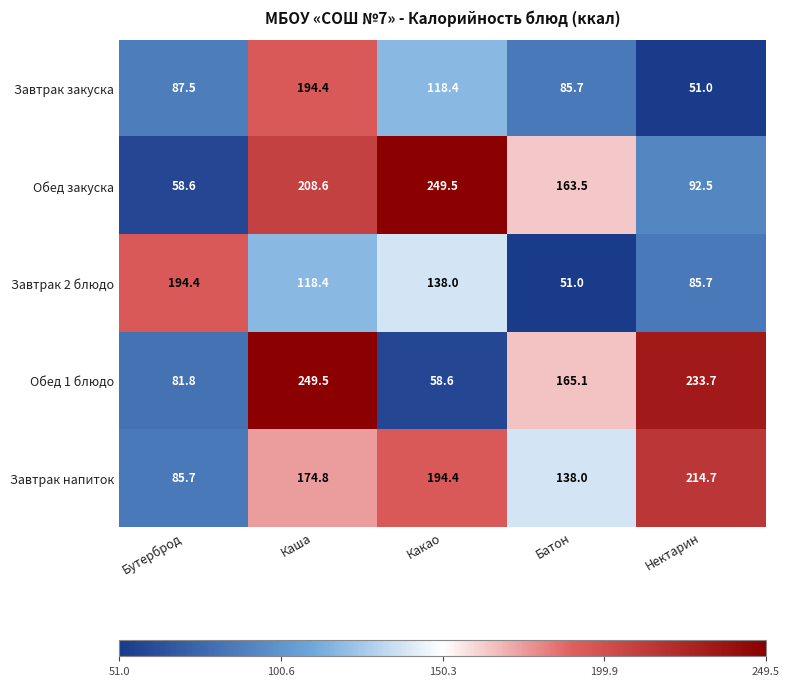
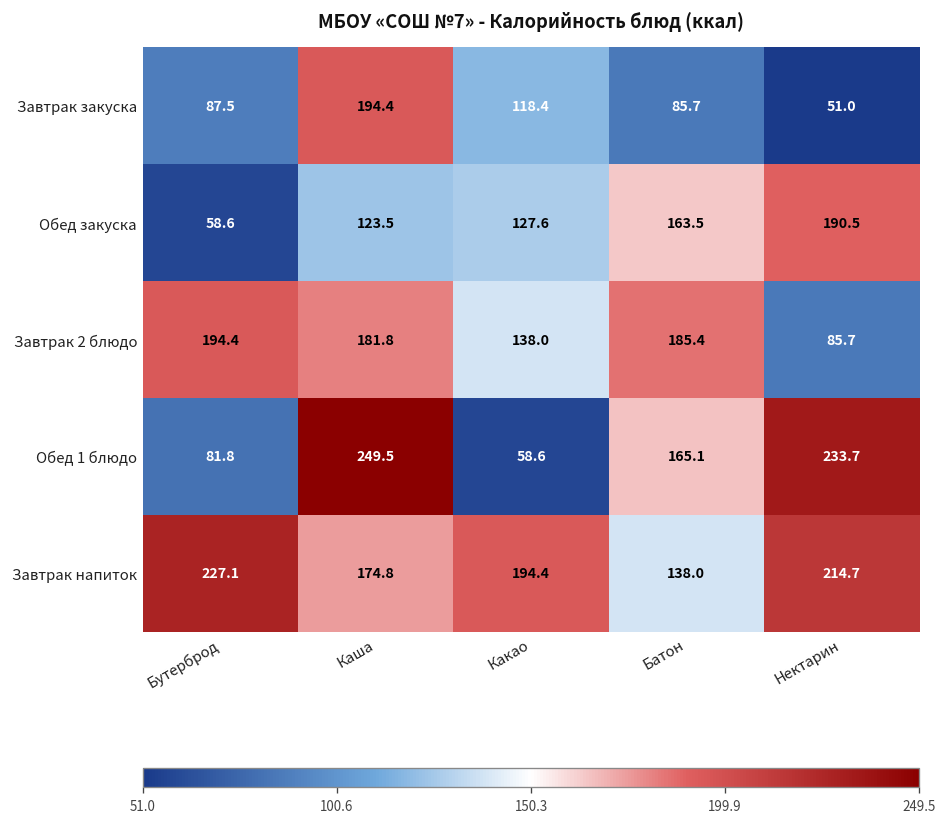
Обед закуска, Каша: 208.6 -> 123.5
Обед закуска, Какао: 249.5 -> 127.6
Обед закуска, Нектарин: 92.5 -> 190.5
Завтрак 2 блюдо, Каша: 118.4 -> 181.8
Завтрак 2 блюдо, Батон: 51.0 -> 185.4
Завтрак напиток, Бутерброд: 85.7 -> 227.1
